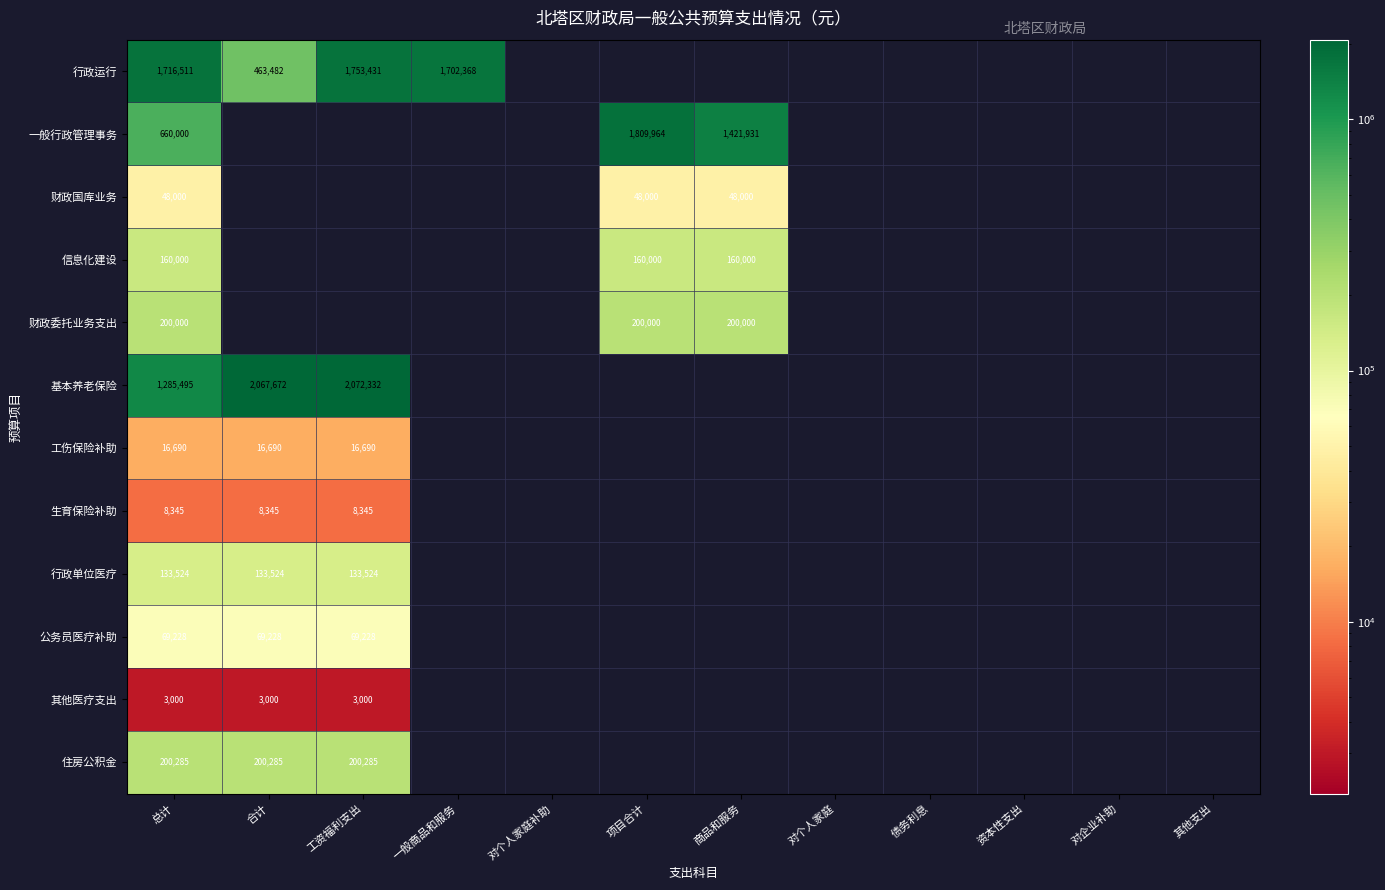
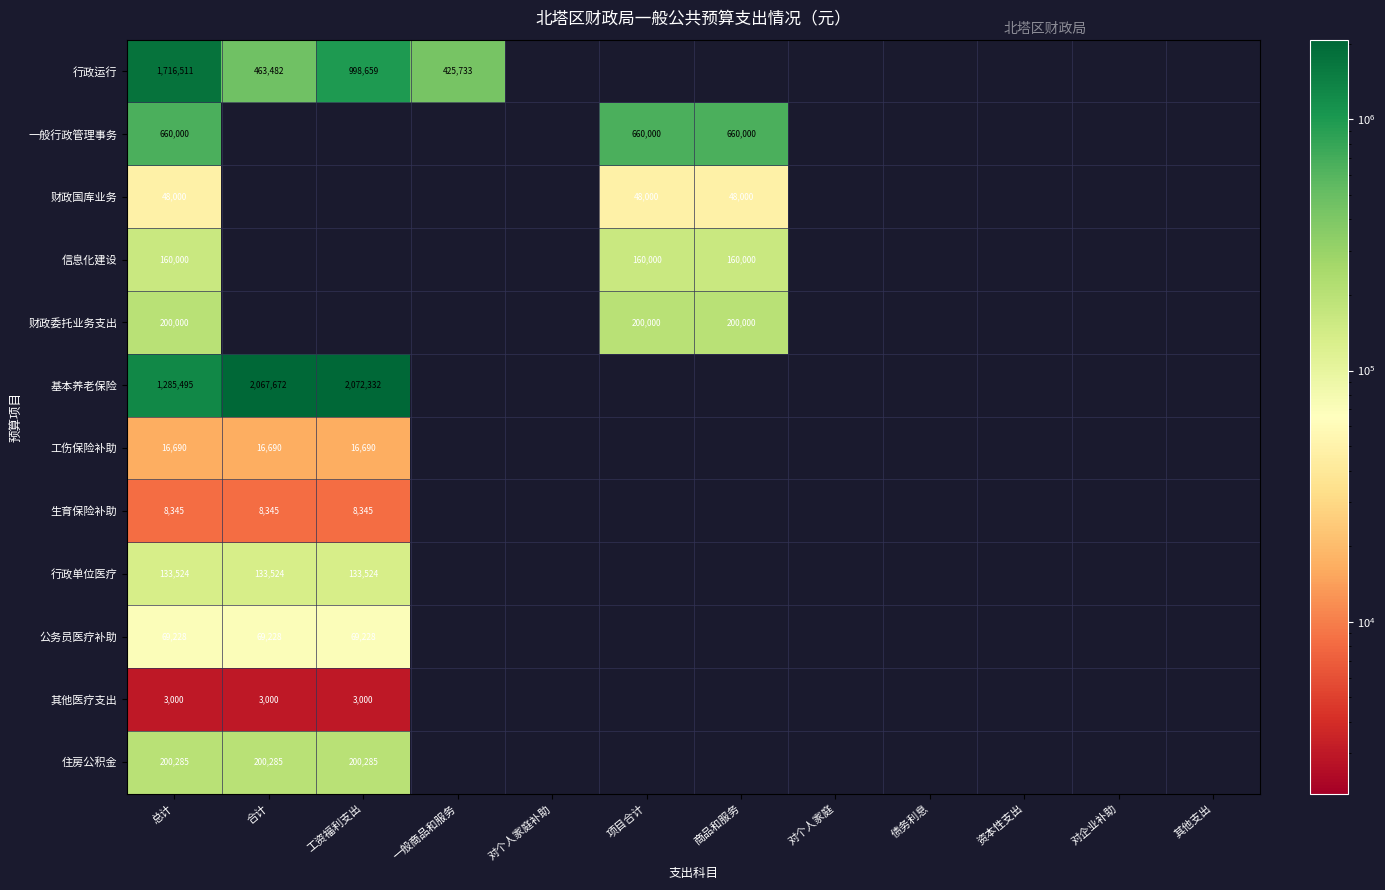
行政运行, 工资福利支出: 1,753,431 -> 998,659
行政运行, 一般商品和服务: 1,702,368 -> 425,733
一般行政管理事务, 项目合计: 1,809,964 -> 660,000
一般行政管理事务, 商品和服务: 1,421,931 -> 660,000
